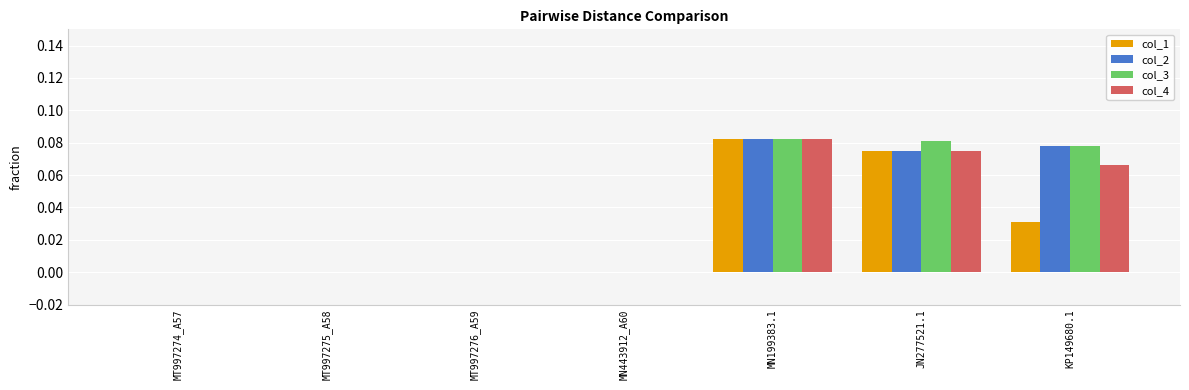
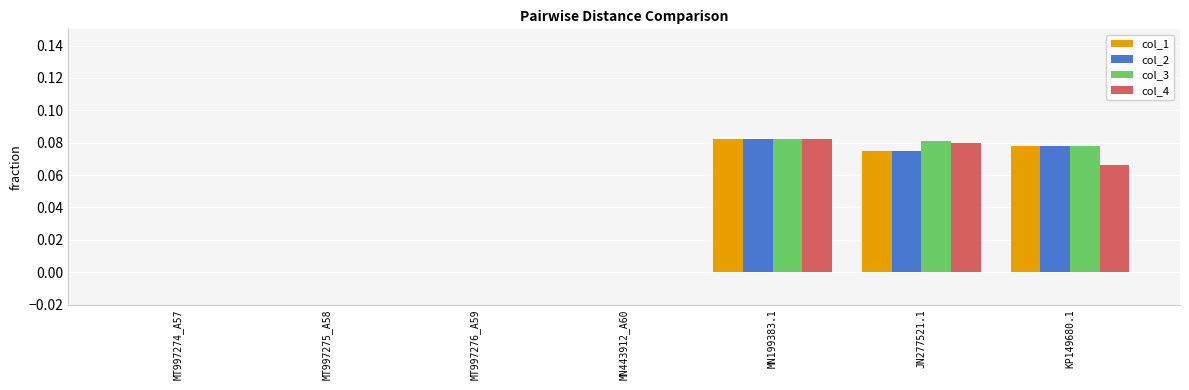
col_4, JN277521.1: 0.075 -> 0.080
col_1, KP149680.1: 0.031 -> 0.078
